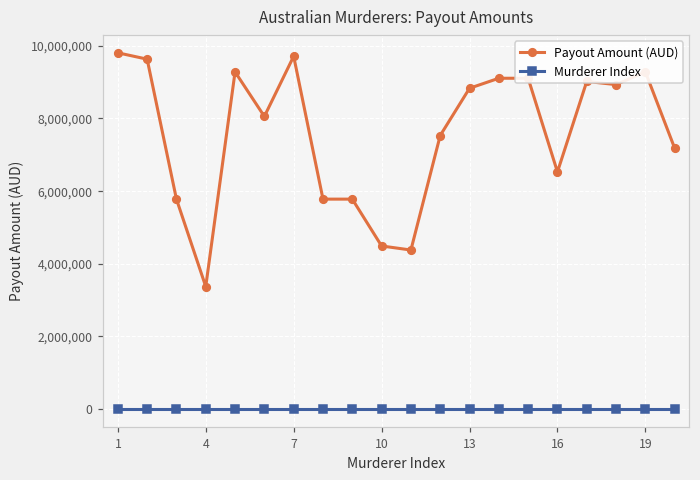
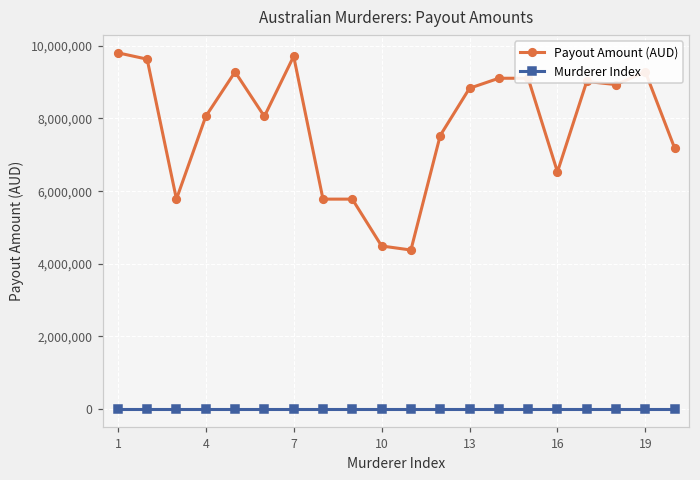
Payout Amount (AUD), 4: 3,400,000 -> 8,100,000
